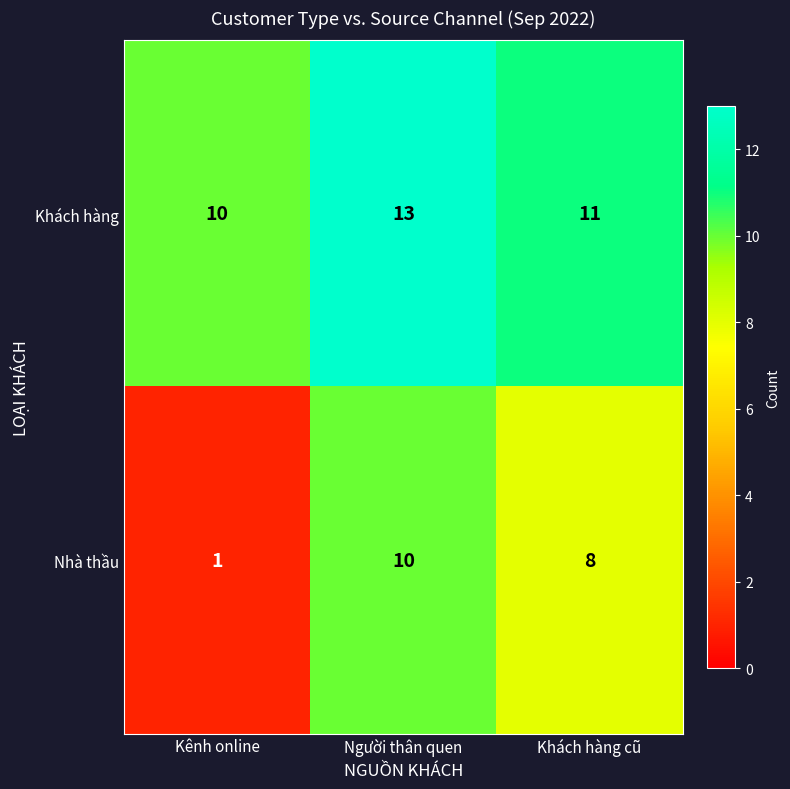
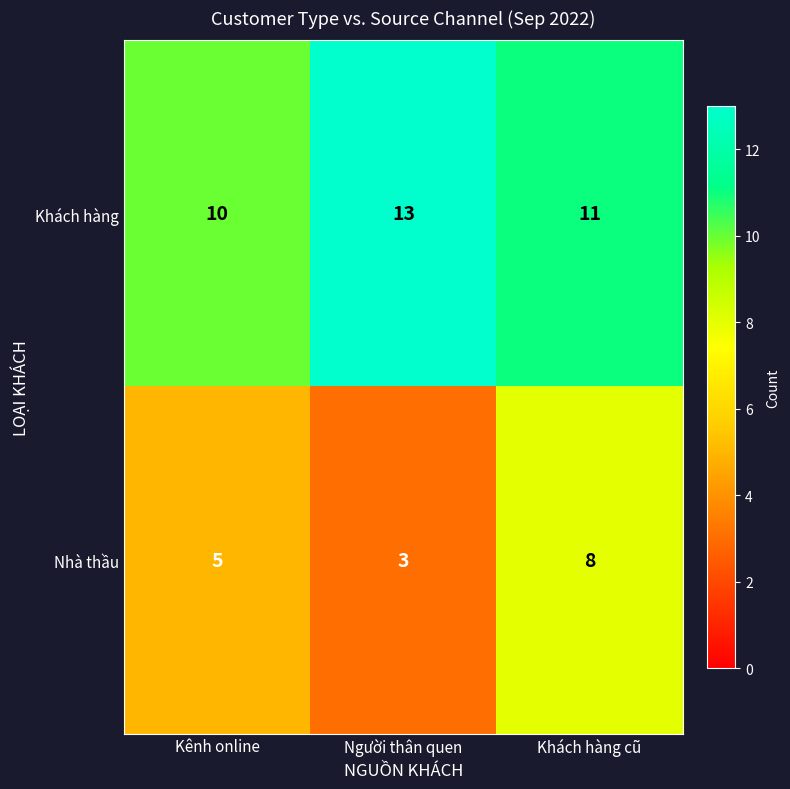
Nhà thầu, Kênh online: 1 -> 5
Nhà thầu, Người thân quen: 10 -> 3
